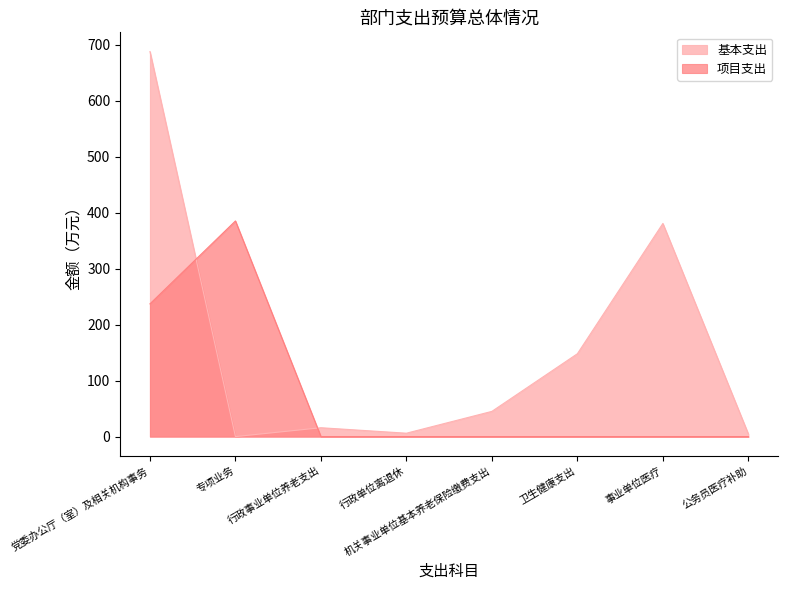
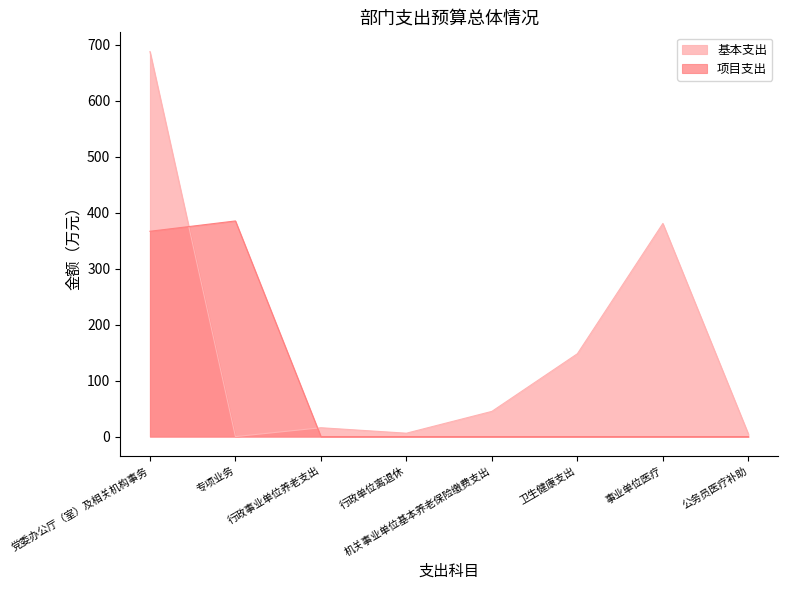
项目支出, 党委办公厅（室）及相关机构事务: 240 -> 370
